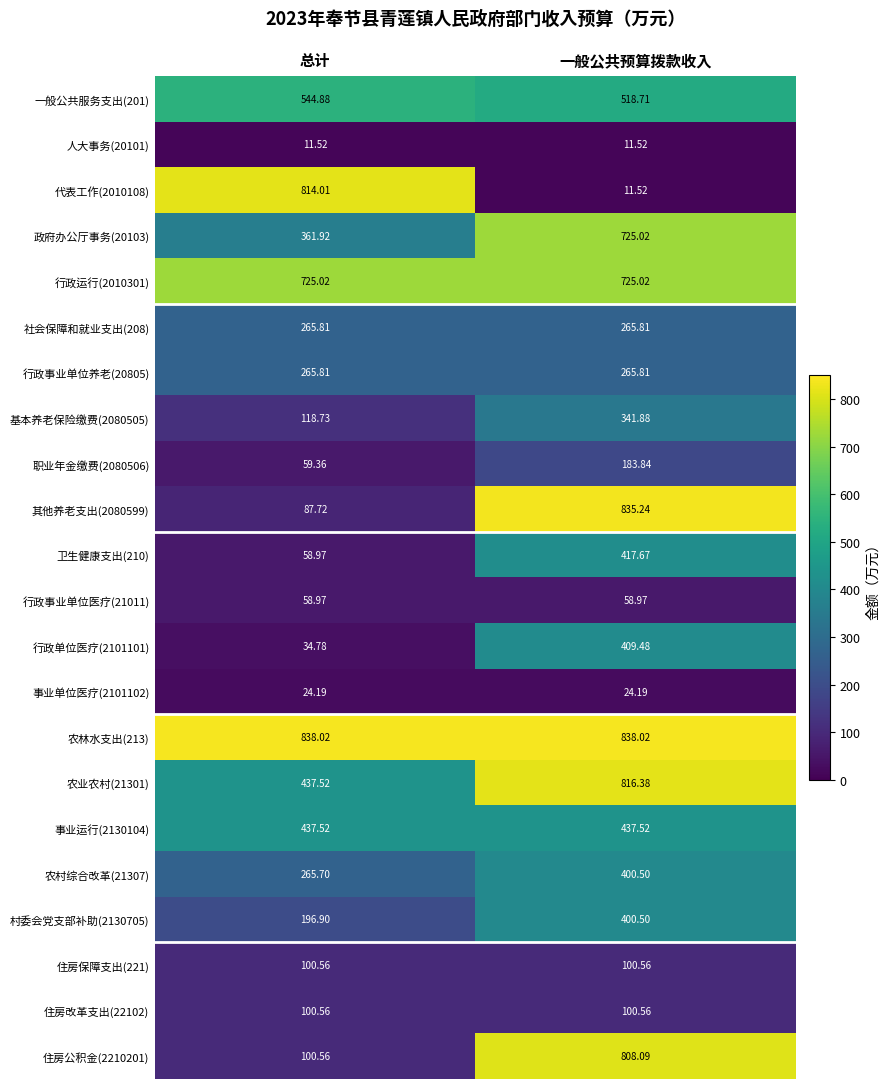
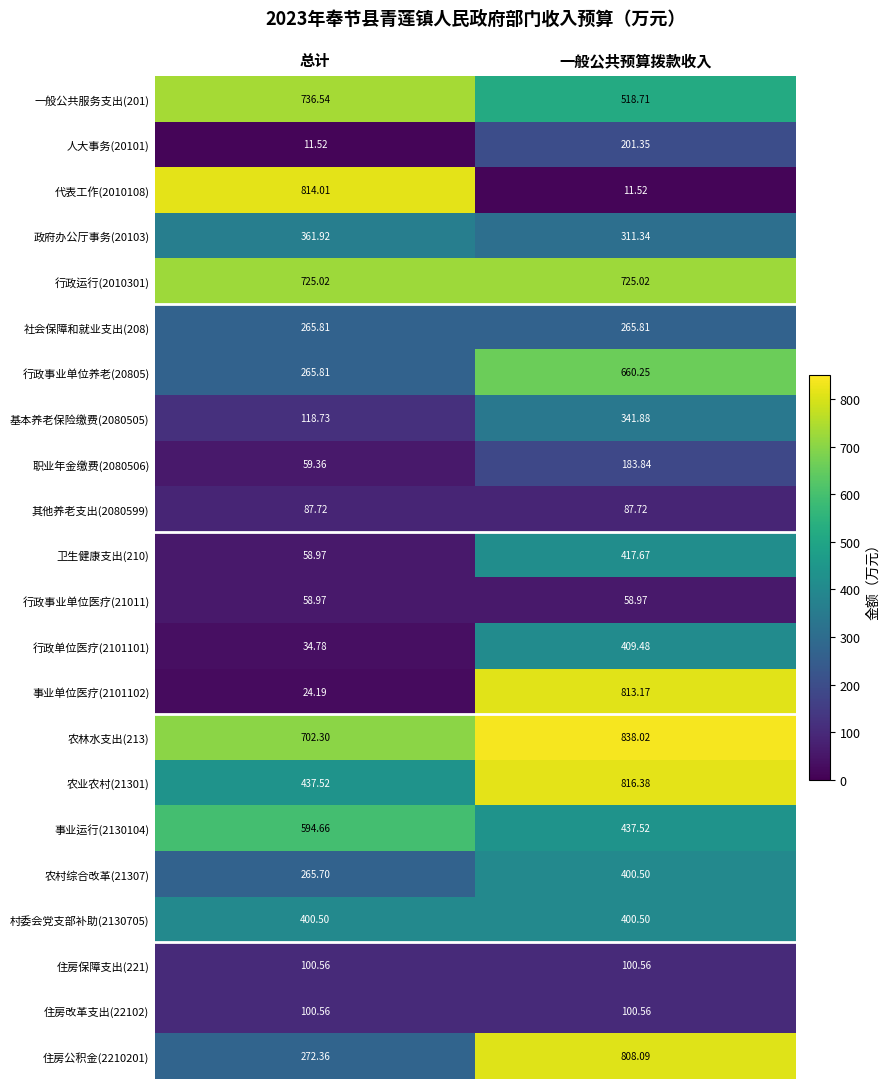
一般公共服务支出(201), 总计: 544.88 -> 736.54
人大事务(20101), 一般公共预算拨款收入: 11.52 -> 201.35
政府办公厅事务(20103), 一般公共预算拨款收入: 725.02 -> 311.34
行政事业单位养老(20805), 一般公共预算拨款收入: 265.81 -> 660.25
其他养老支出(2080599), 一般公共预算拨款收入: 835.24 -> 87.72
事业单位医疗(2101102), 一般公共预算拨款收入: 24.19 -> 813.17
农林水支出(213), 总计: 838.02 -> 702.30
事业运行(2130104), 总计: 437.52 -> 594.66
村委会党支部补助(2130705), 总计: 196.90 -> 400.50
住房公积金(2210201), 总计: 100.56 -> 272.36
